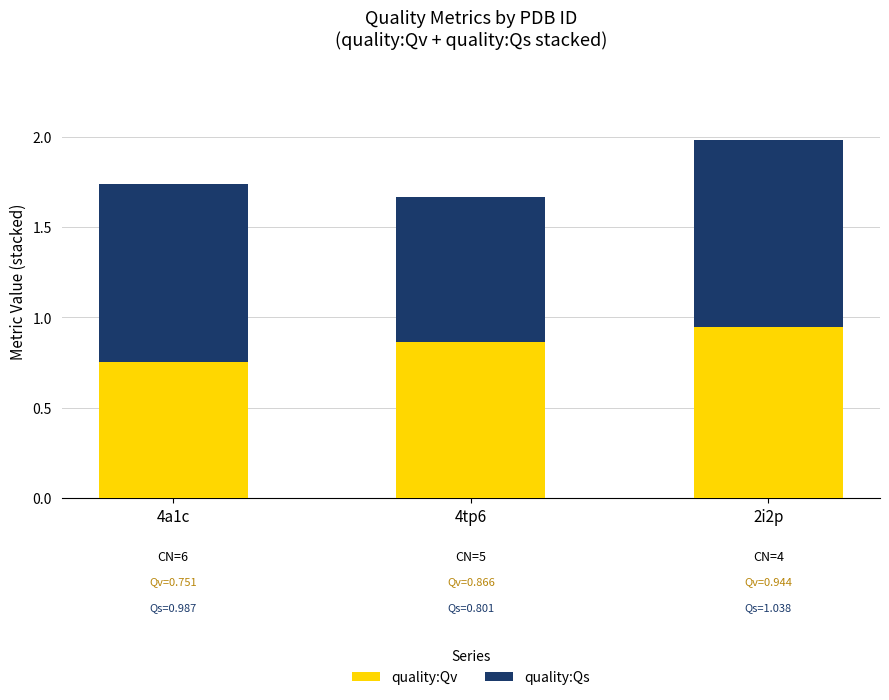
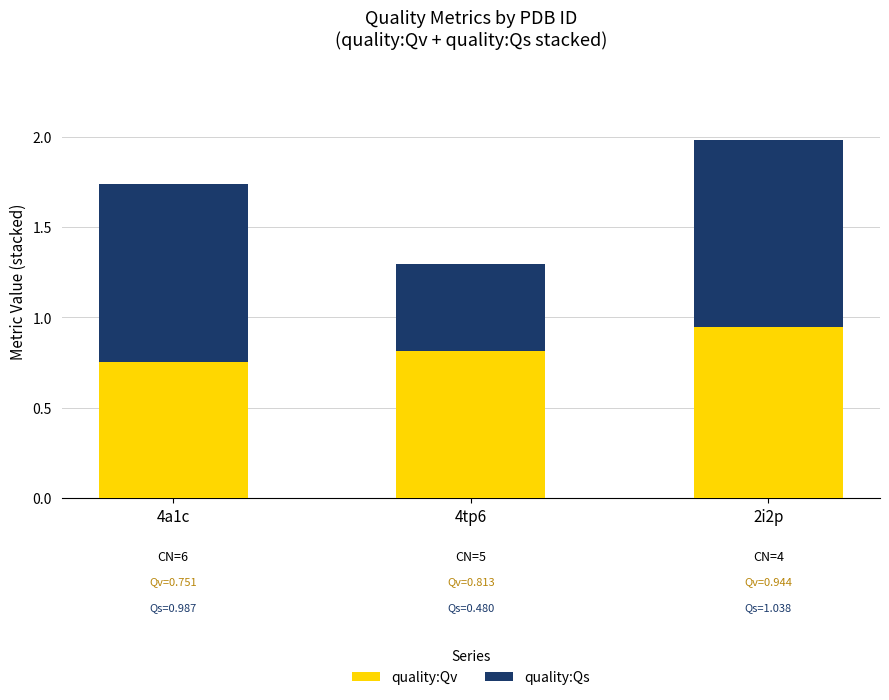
quality:Qv, 4tp6: 0.866 -> 0.813
quality:Qs, 4tp6: 0.801 -> 0.480
